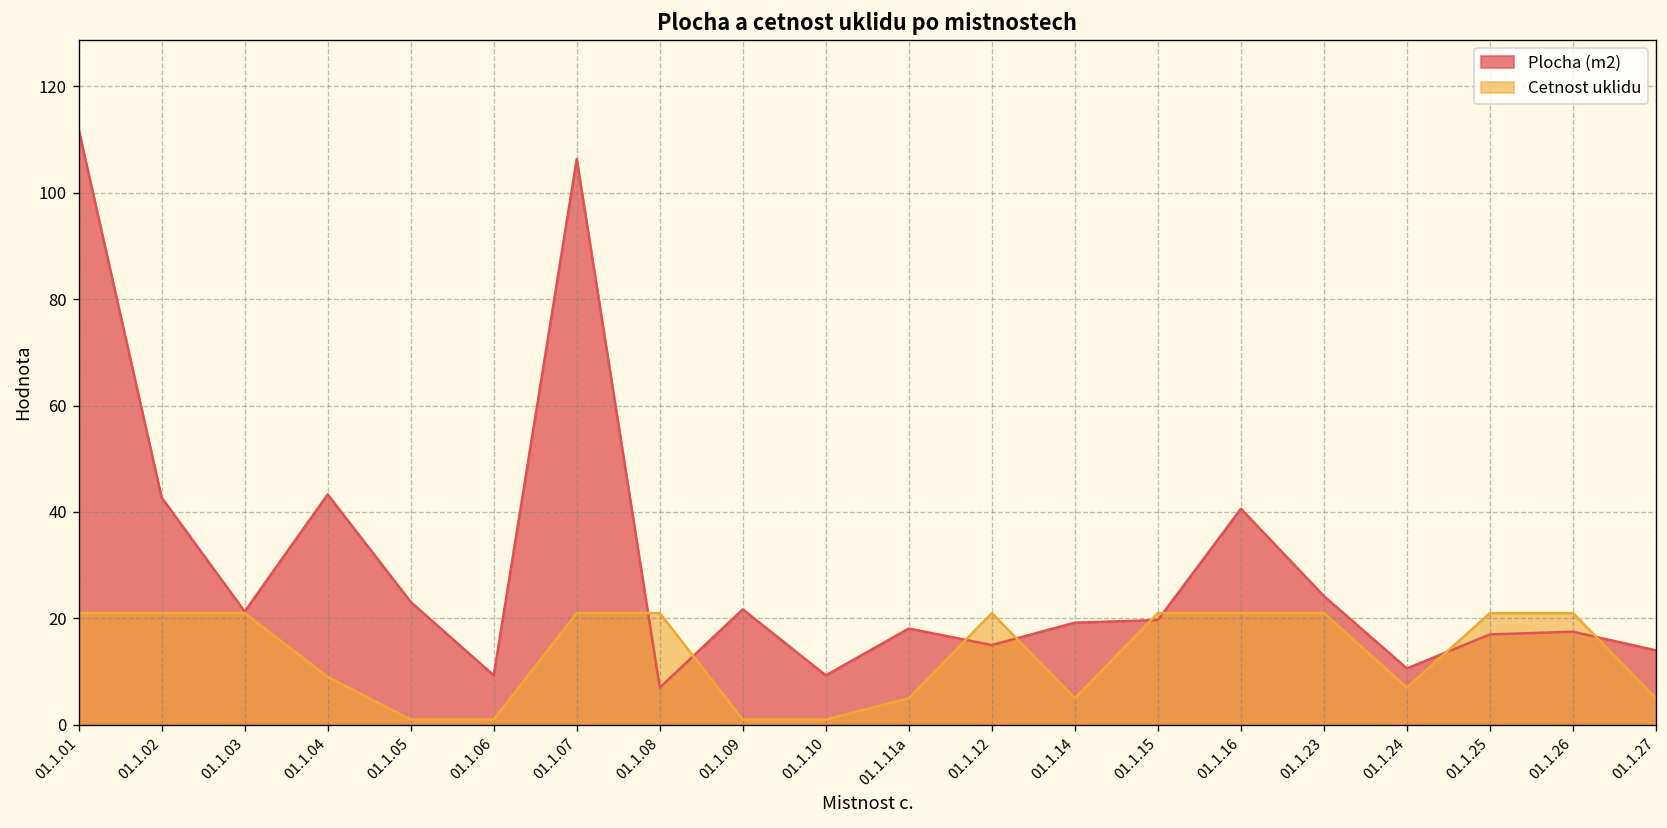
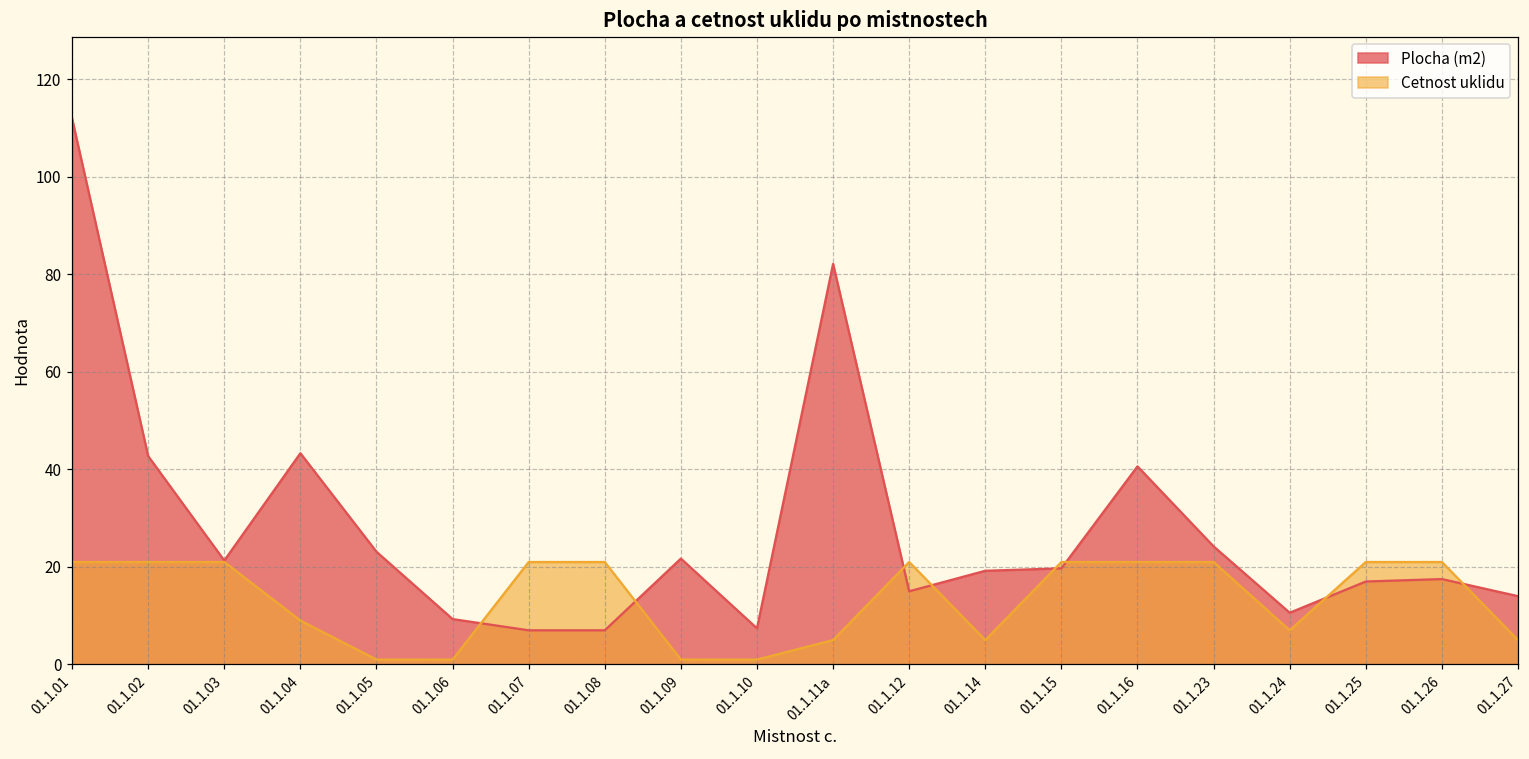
Plocha (m2), 01.1.07: 106 -> 7
Plocha (m2), 01.1.10: 9 -> 7
Plocha (m2), 01.1.11a: 18 -> 82
